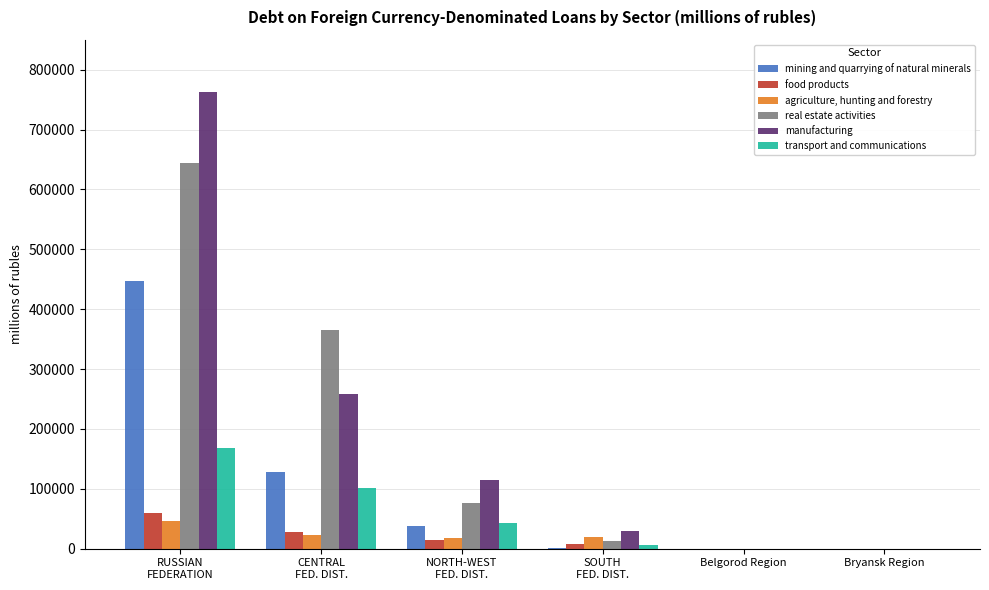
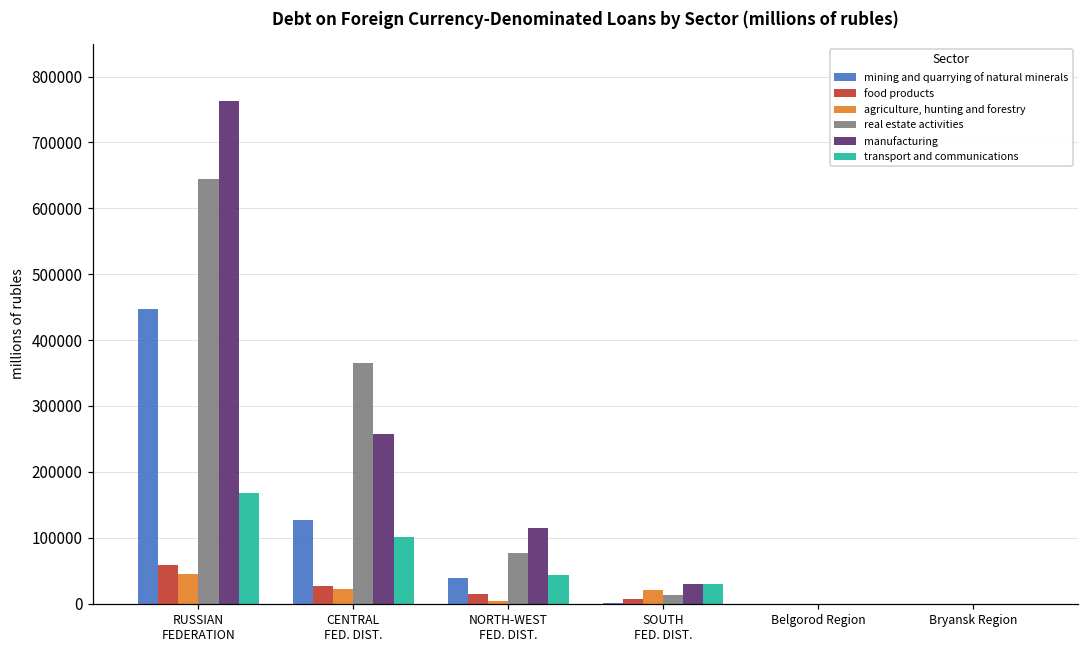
agriculture, hunting and forestry, NORTH-WEST FED. DIST.: 20000 -> 0
transport and communications, SOUTH FED. DIST.: 10000 -> 30000
